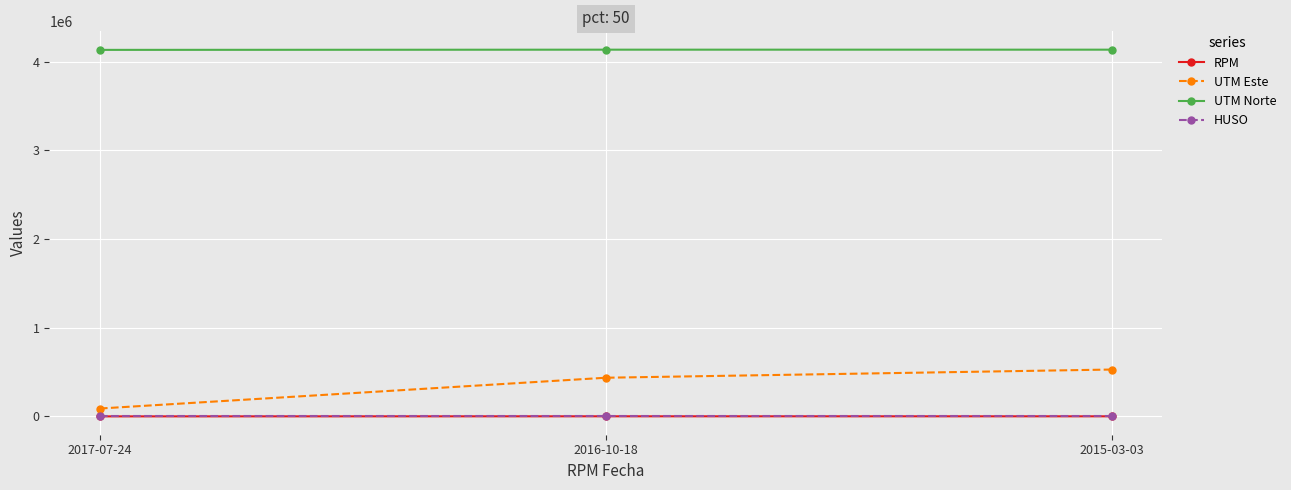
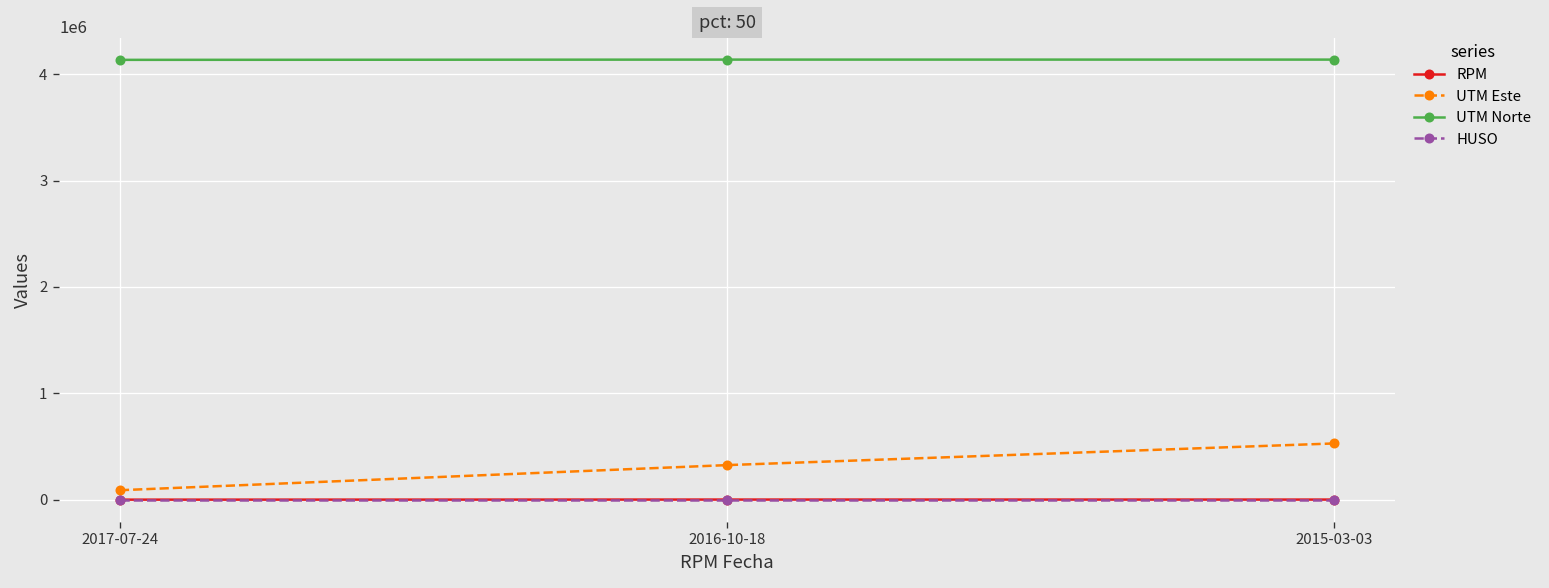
UTM Este, 2016-10-18: 400000 -> 300000
